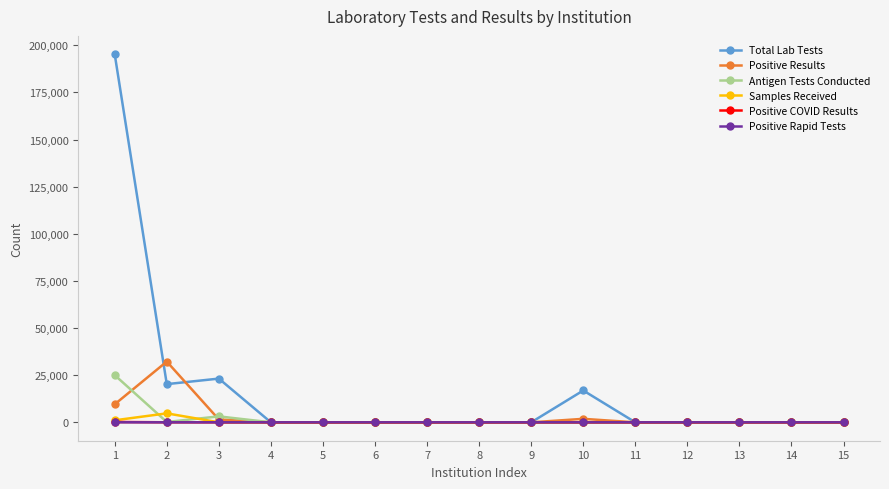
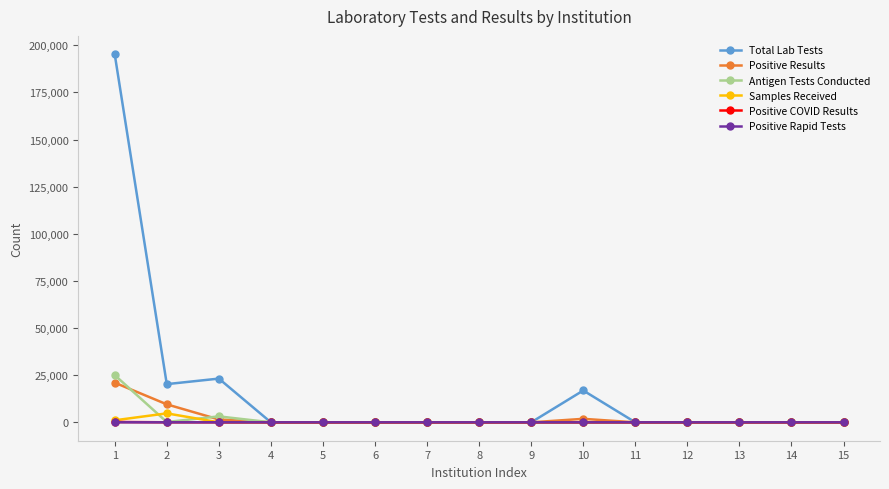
Positive Results, 1: 10,000 -> 21,000
Positive Results, 2: 32,000 -> 10,000
